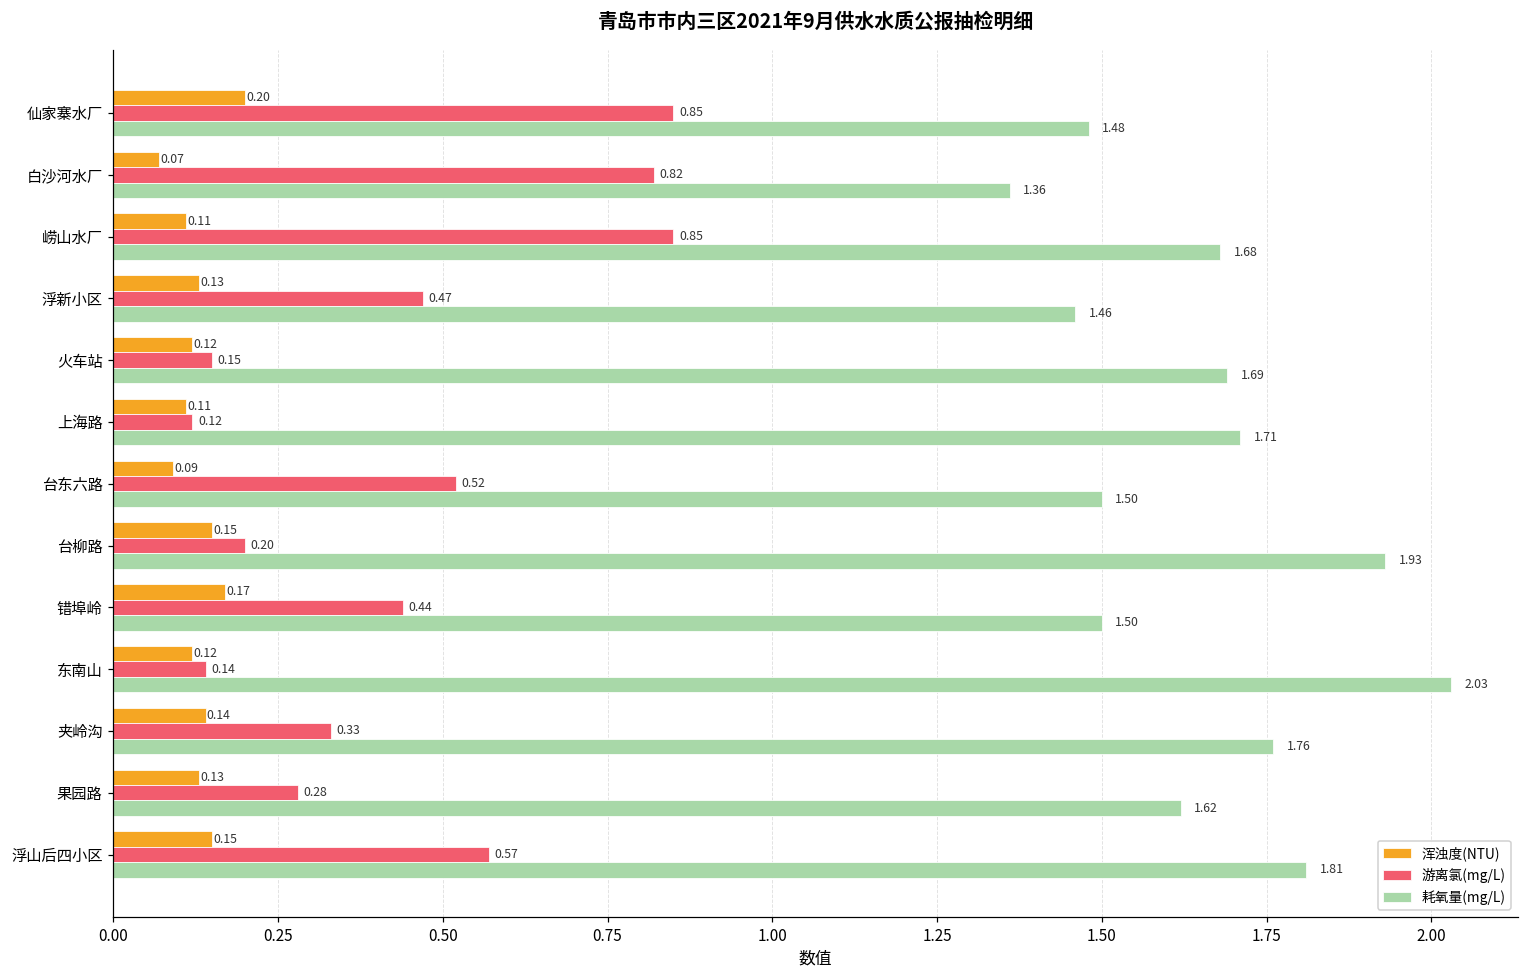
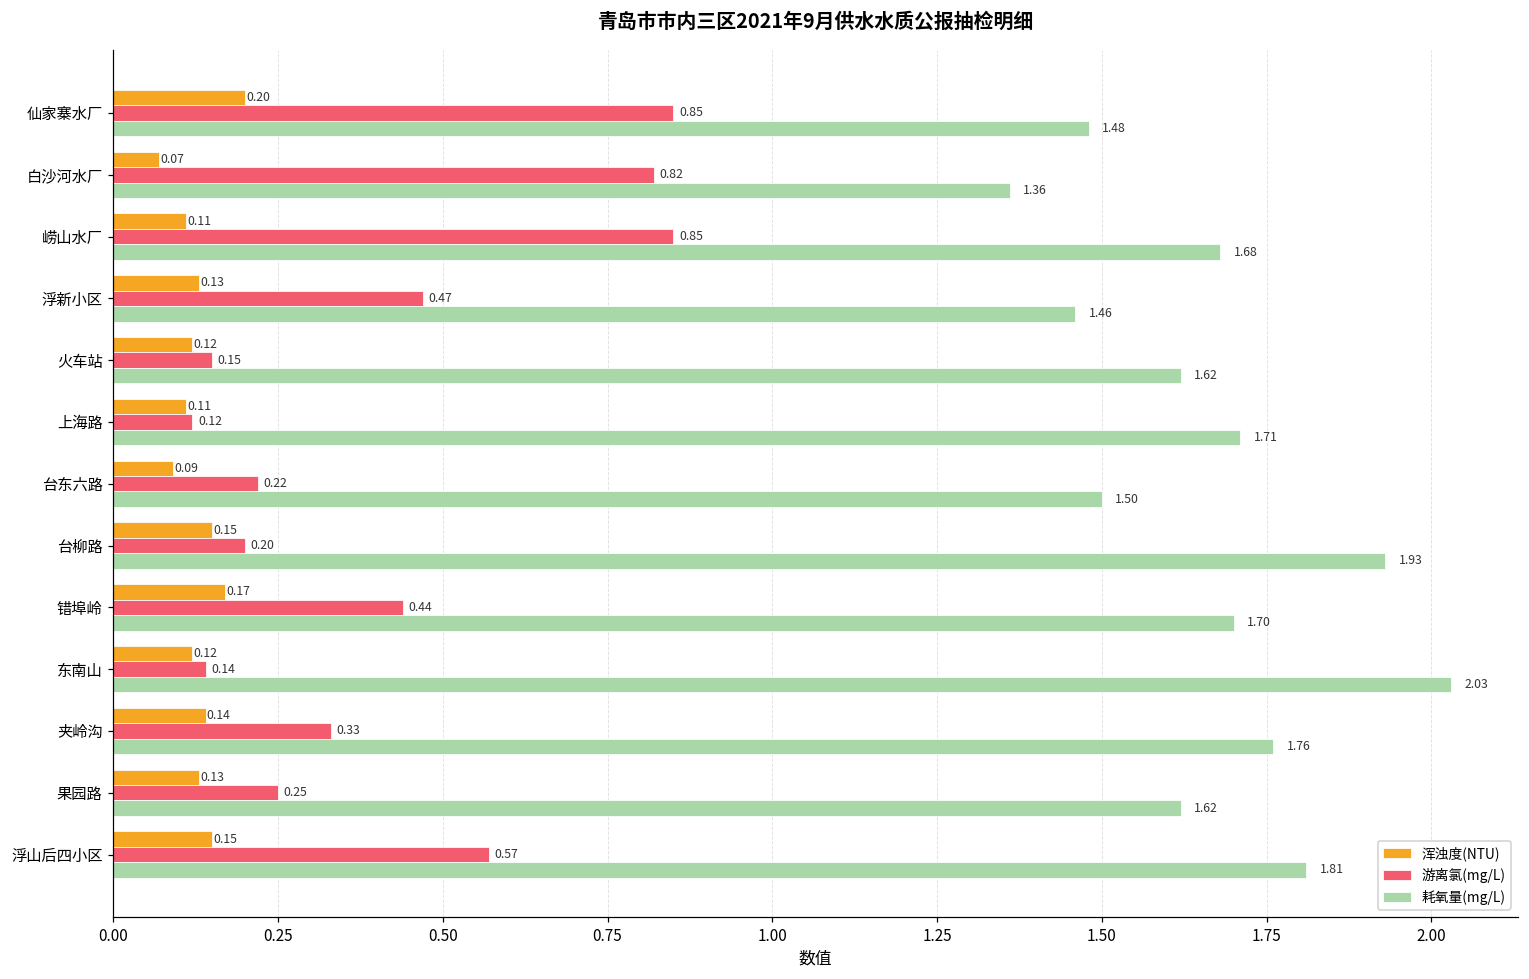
耗氧量(mg/L), 火车站: 1.69 -> 1.62
游离氯(mg/L), 台东六路: 0.52 -> 0.22
耗氧量(mg/L), 错埠岭: 1.50 -> 1.70
游离氯(mg/L), 果园路: 0.28 -> 0.25
